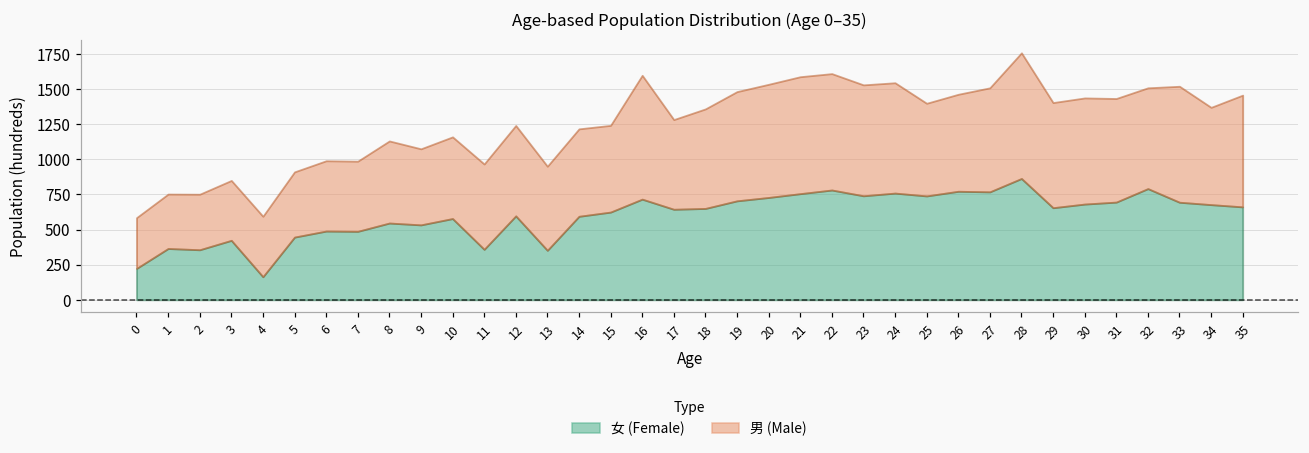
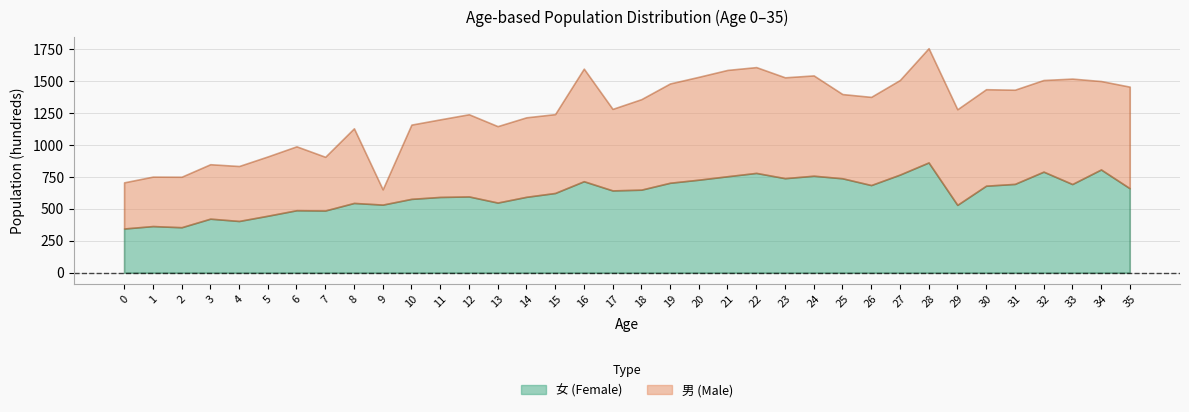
女 (Female), 0: 220 -> 350
女 (Female), 4: 160 -> 410
男 (Male), 7: 500 -> 420
男 (Male), 9: 540 -> 120
女 (Female), 11: 360 -> 590
女 (Female), 13: 350 -> 550
女 (Female), 26: 770 -> 690
女 (Female), 29: 660 -> 530
女 (Female), 34: 680 -> 810
